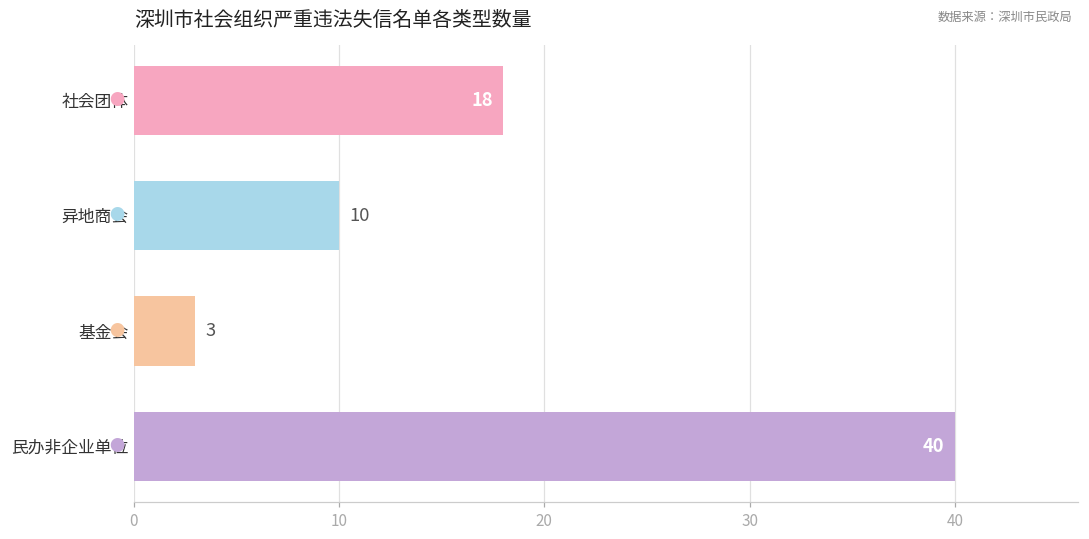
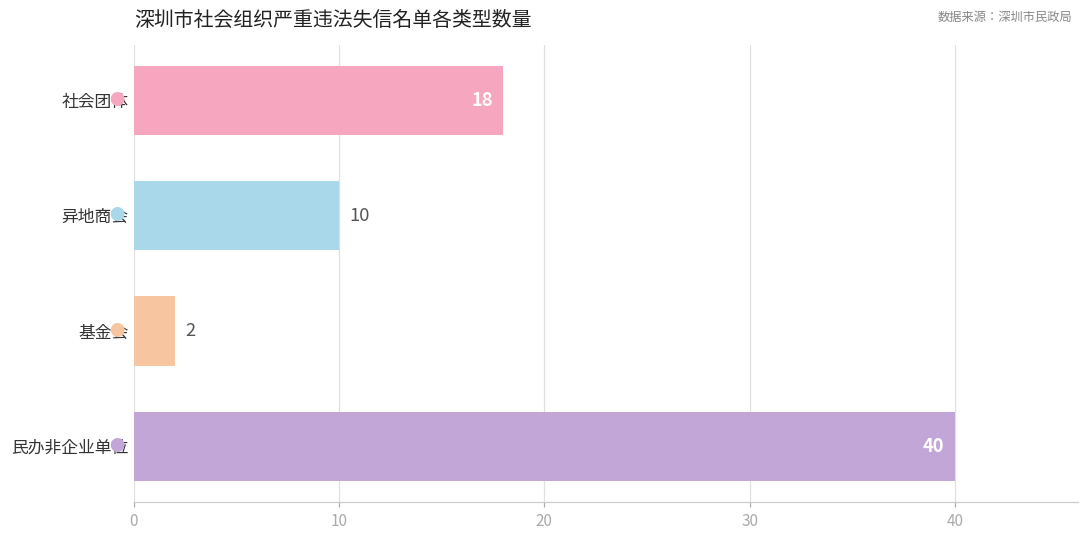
基金会: 3 -> 2
